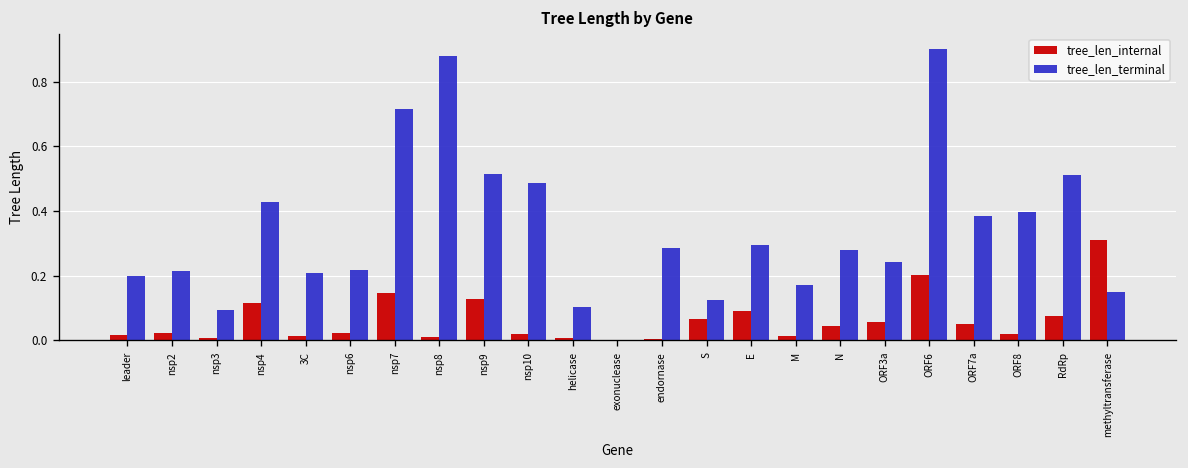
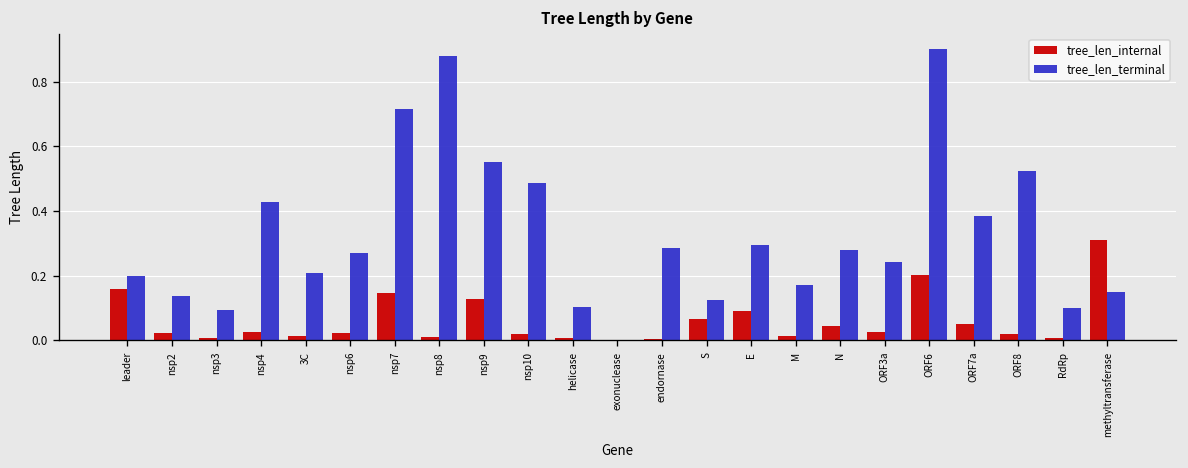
tree_len_internal, leader: 0.02 -> 0.16
tree_len_terminal, nsp2: 0.21 -> 0.14
tree_len_internal, nsp4: 0.12 -> 0.03
tree_len_terminal, nsp6: 0.22 -> 0.27
tree_len_terminal, nsp9: 0.51 -> 0.55
tree_len_internal, ORF3a: 0.06 -> 0.02
tree_len_terminal, ORF8: 0.40 -> 0.52
tree_len_internal, RdRp: 0.07 -> 0.01
tree_len_terminal, RdRp: 0.51 -> 0.10
